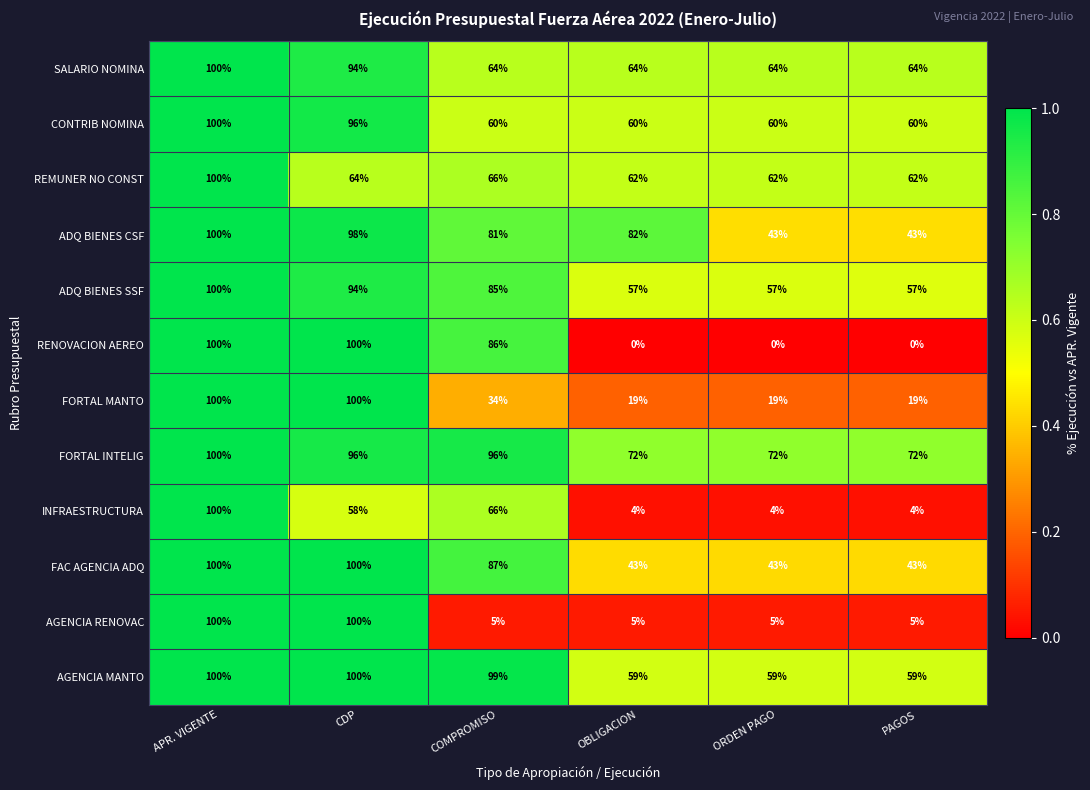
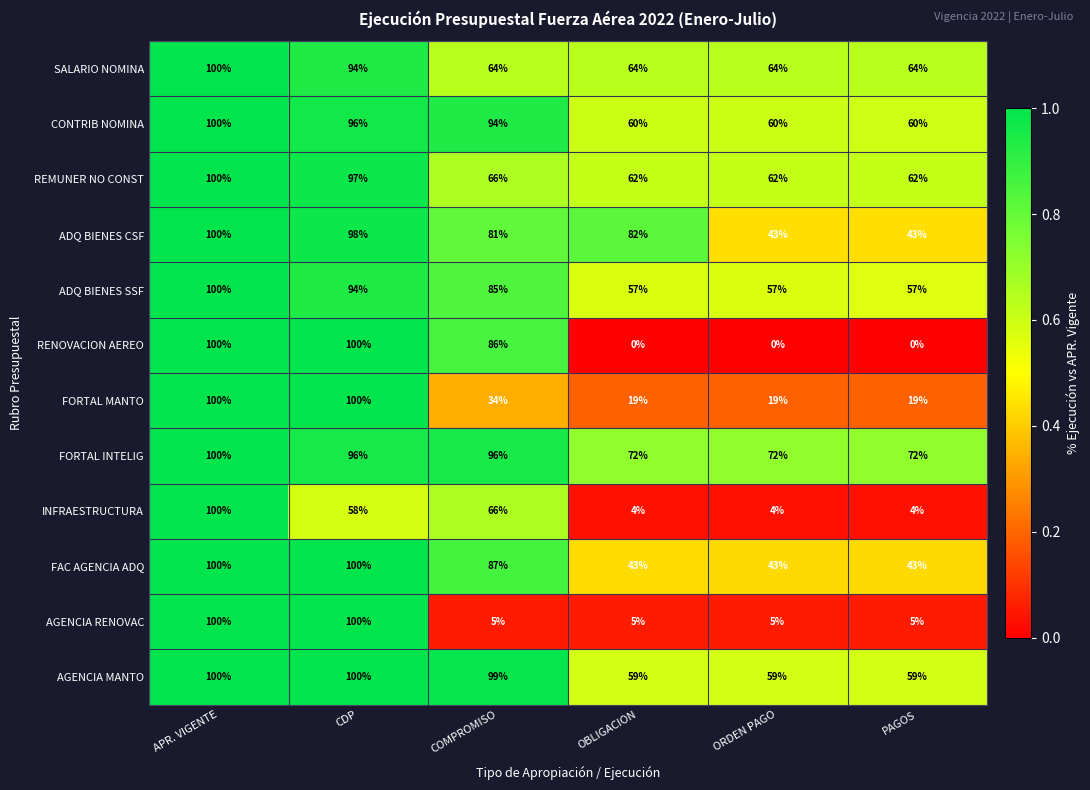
CONTRIB NOMINA, COMPROMISO: 60% -> 94%
REMUNER NO CONST, CDP: 64% -> 97%
